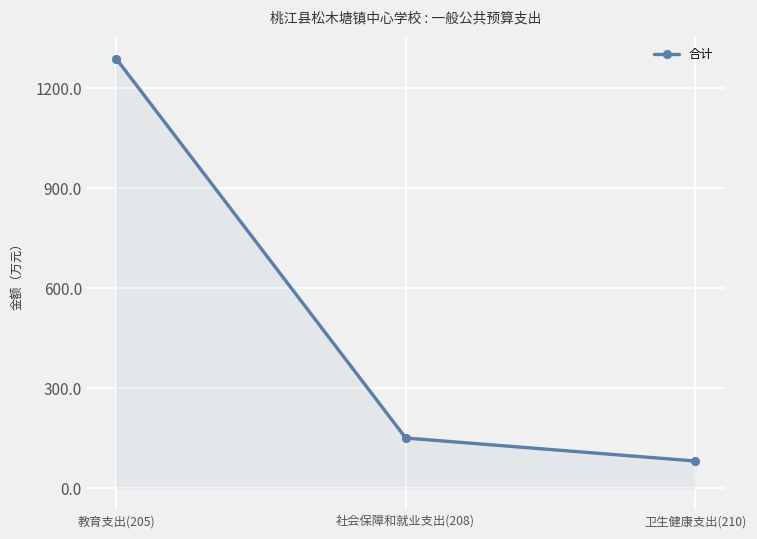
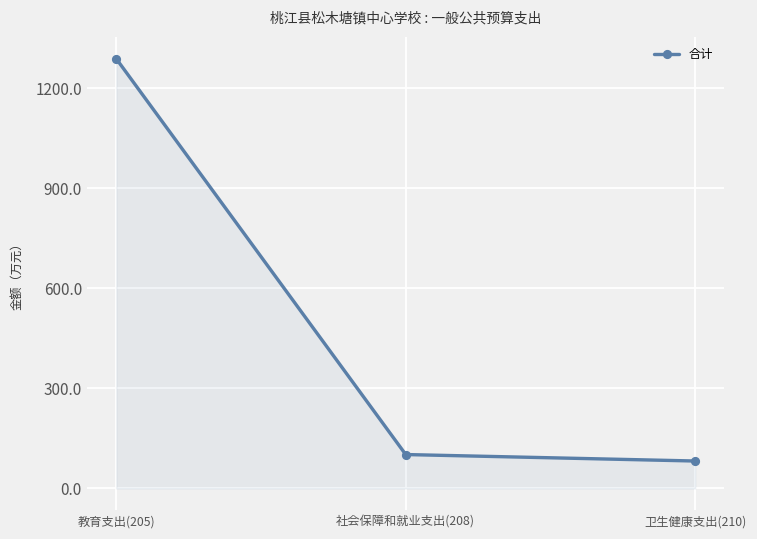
社会保障和就业支出(208): 150 -> 100
